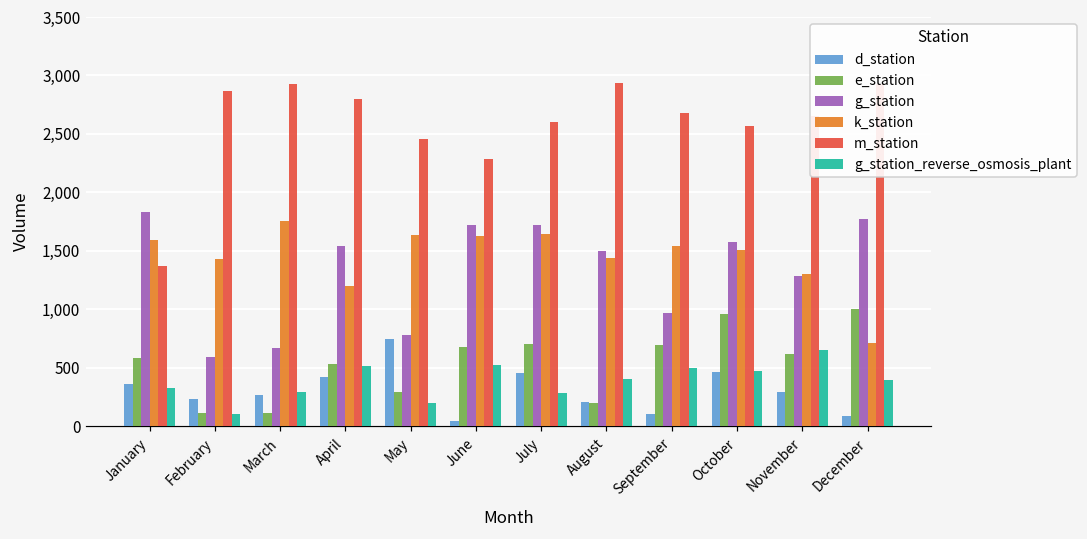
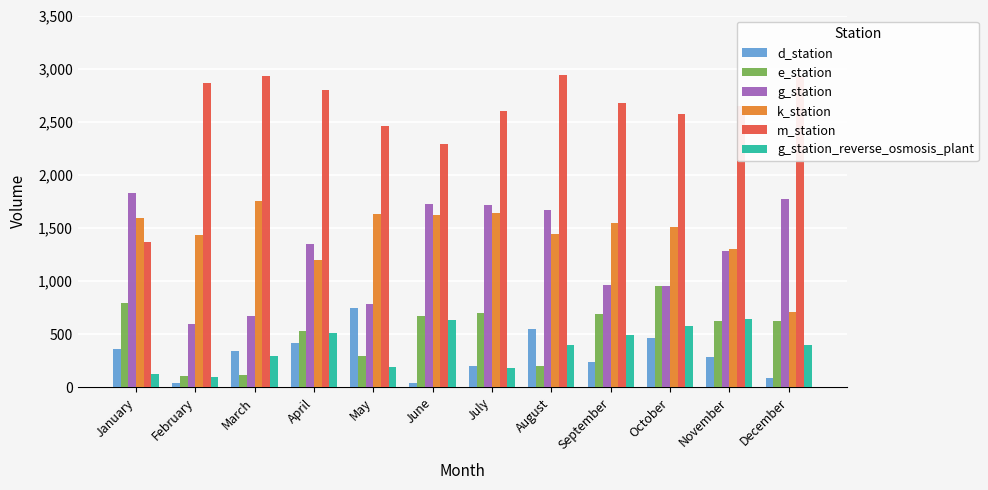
e_station, January: 580 -> 790
g_station_reverse_osmosis_plant, January: 330 -> 130
d_station, February: 230 -> 40
d_station, March: 270 -> 350
g_station, April: 1,540 -> 1,350
g_station_reverse_osmosis_plant, June: 520 -> 630
d_station, July: 450 -> 200
g_station_reverse_osmosis_plant, July: 280 -> 180
d_station, August: 200 -> 550
g_station, August: 1,500 -> 1,670
d_station, September: 110 -> 240
g_station, October: 1,570 -> 960
g_station_reverse_osmosis_plant, October: 480 -> 570
e_station, December: 1,000 -> 630
